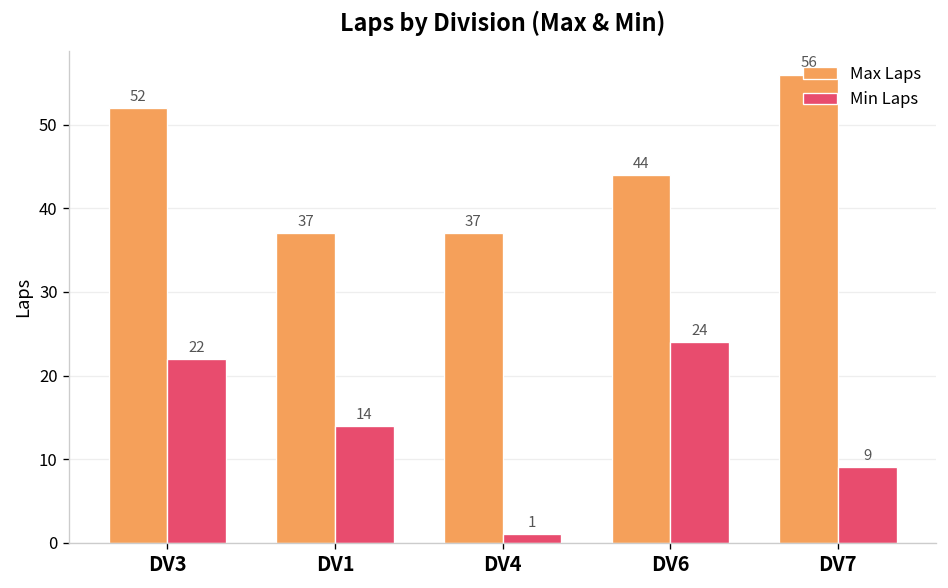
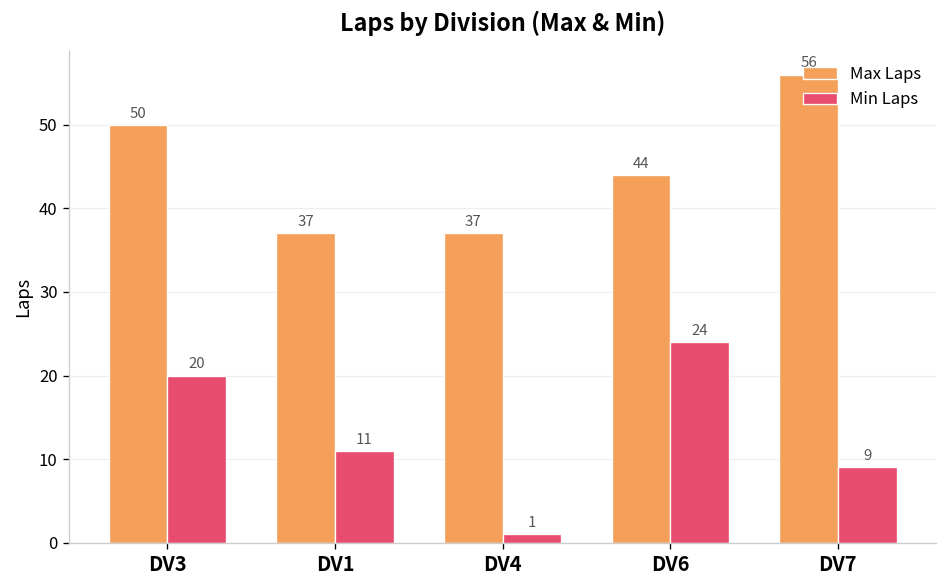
Max Laps, DV3: 52 -> 50
Min Laps, DV3: 22 -> 20
Min Laps, DV1: 14 -> 11
